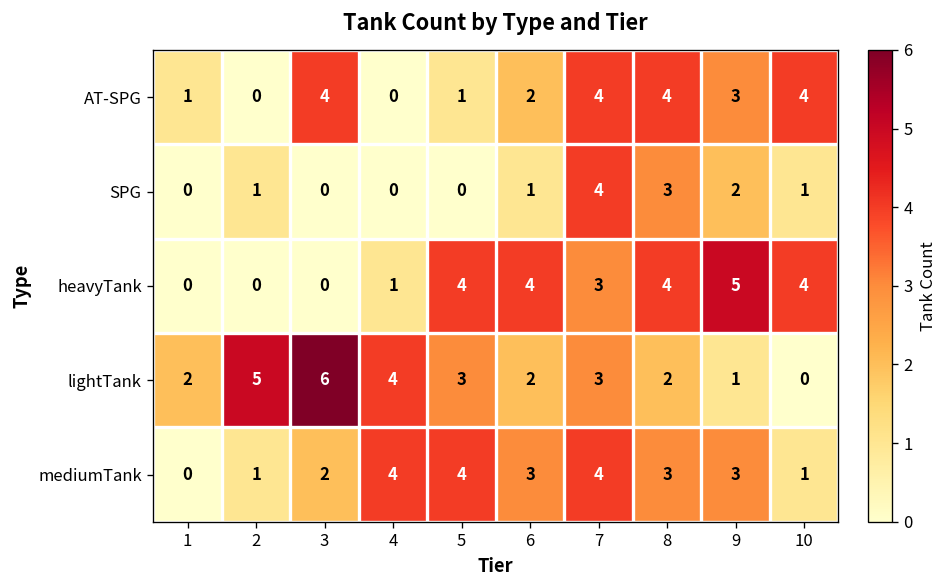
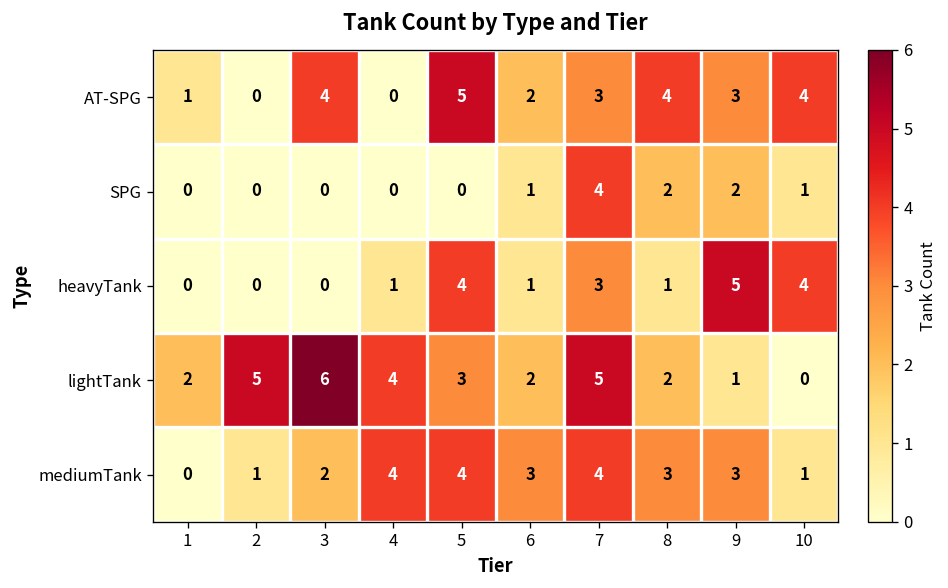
AT-SPG, 5: 1 -> 5
AT-SPG, 7: 4 -> 3
SPG, 2: 1 -> 0
SPG, 8: 3 -> 2
heavyTank, 6: 4 -> 1
heavyTank, 8: 4 -> 1
lightTank, 7: 3 -> 5
